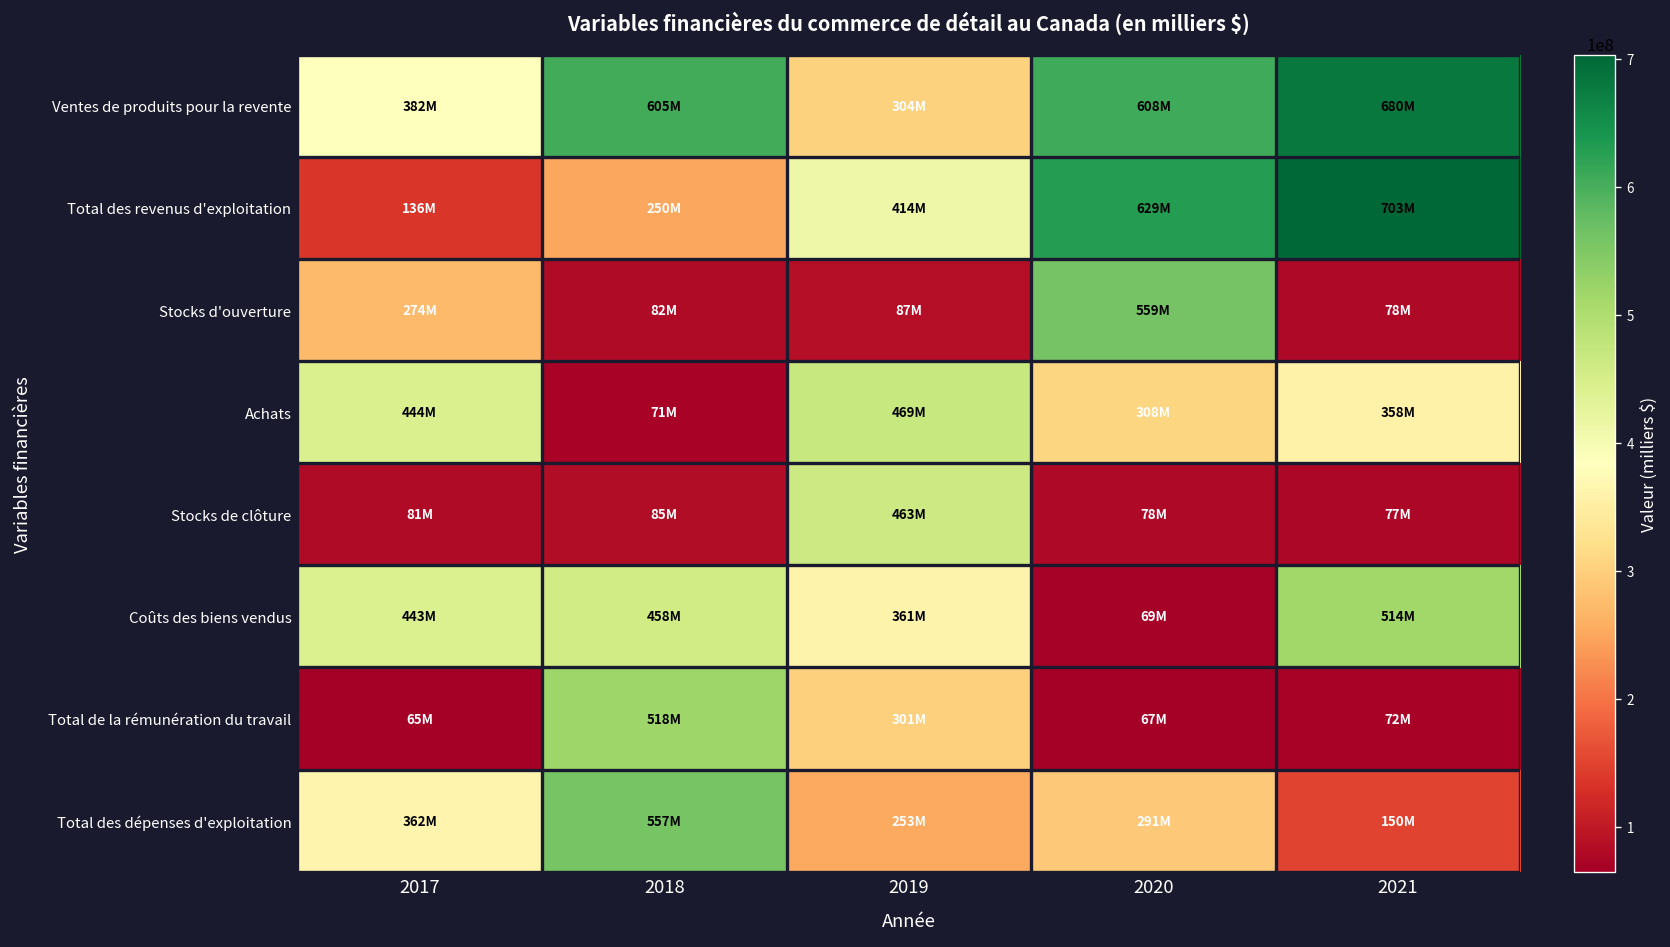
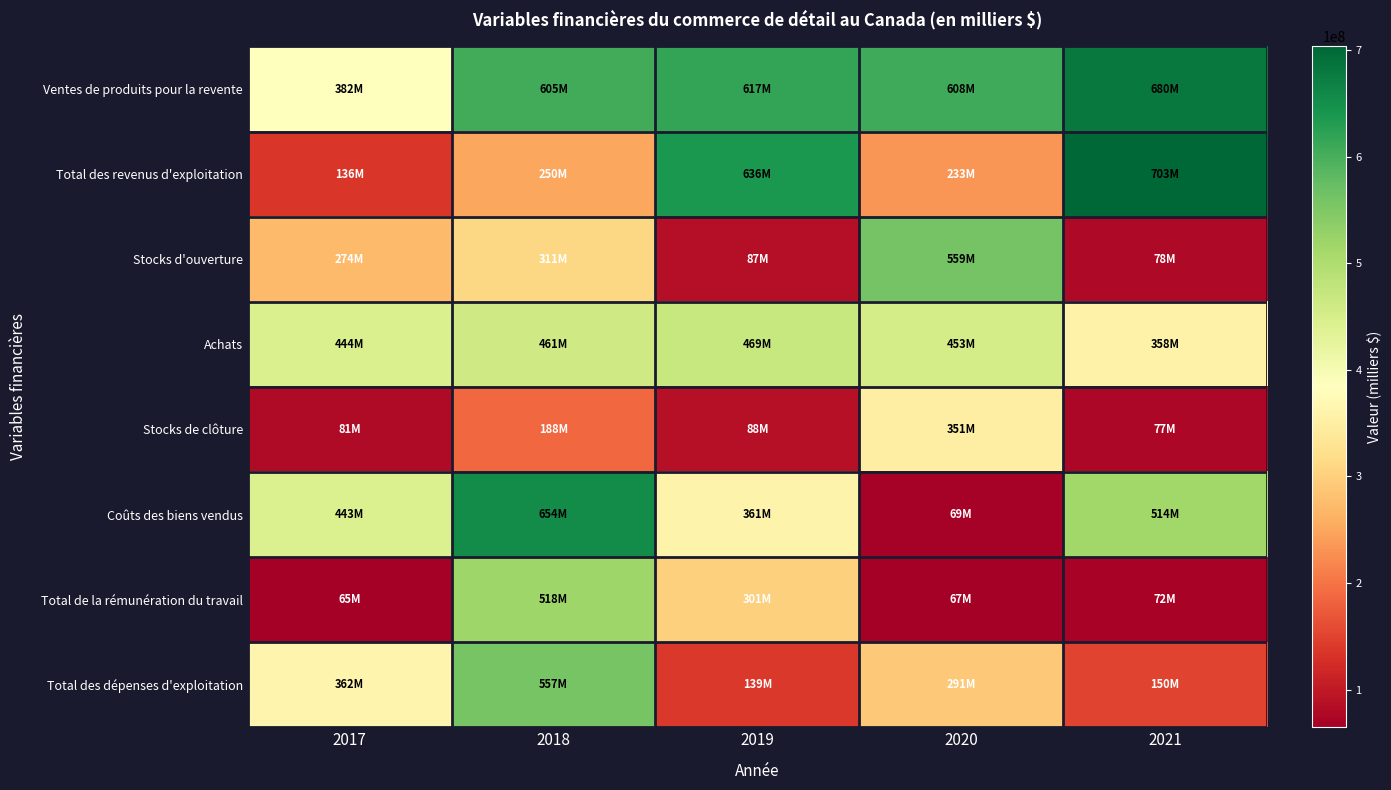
Ventes de produits pour la revente, 2019: 304M -> 617M
Total des revenus d'exploitation, 2019: 414M -> 636M
Total des revenus d'exploitation, 2020: 629M -> 233M
Stocks d'ouverture, 2018: 82M -> 311M
Achats, 2018: 71M -> 461M
Achats, 2020: 308M -> 453M
Stocks de clôture, 2018: 85M -> 188M
Stocks de clôture, 2019: 463M -> 88M
Stocks de clôture, 2020: 78M -> 351M
Coûts des biens vendus, 2018: 458M -> 654M
Total des dépenses d'exploitation, 2019: 253M -> 139M
